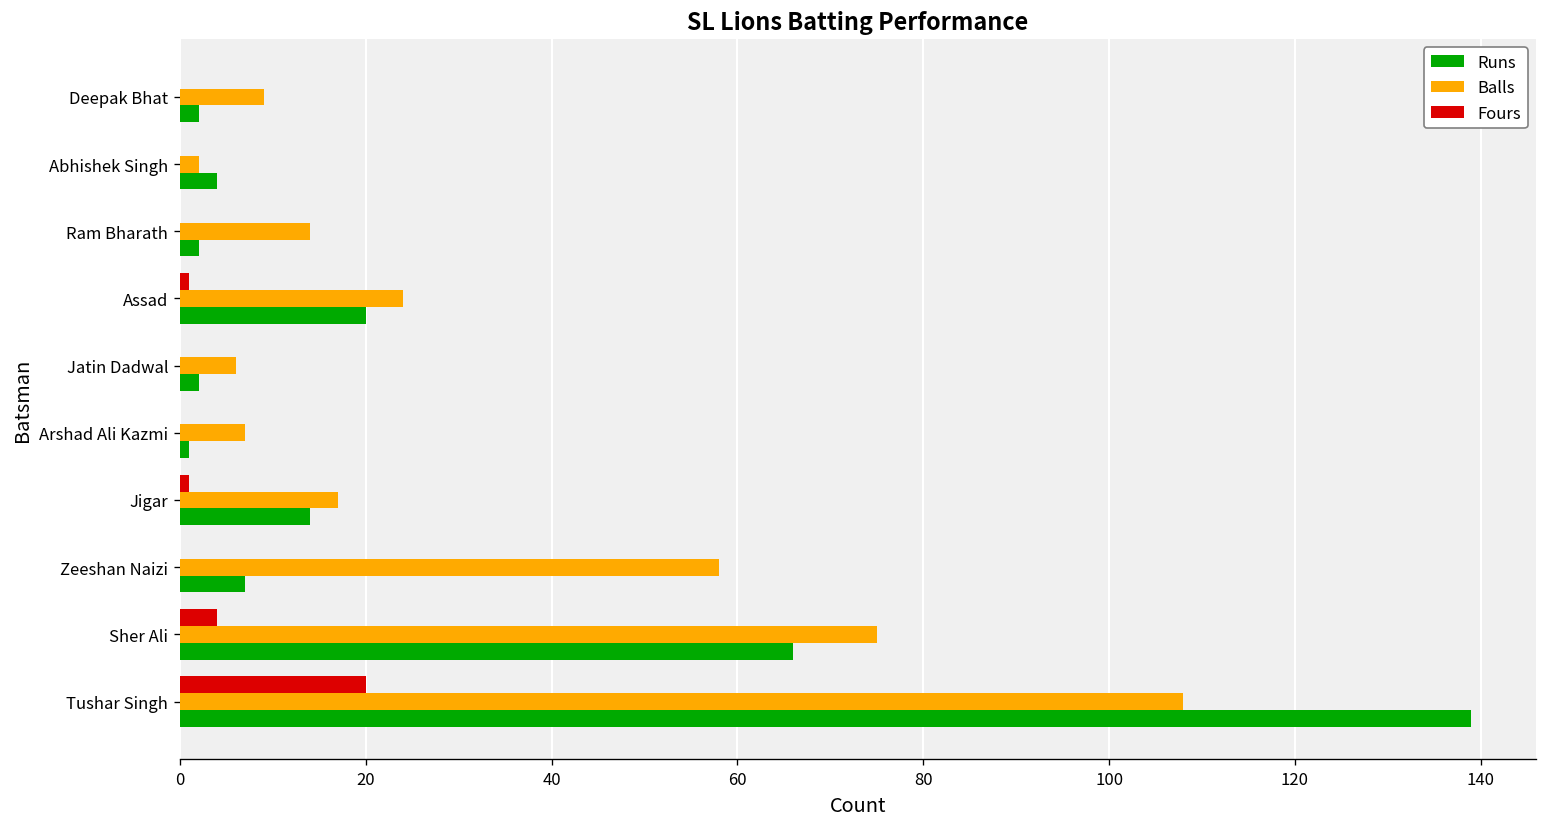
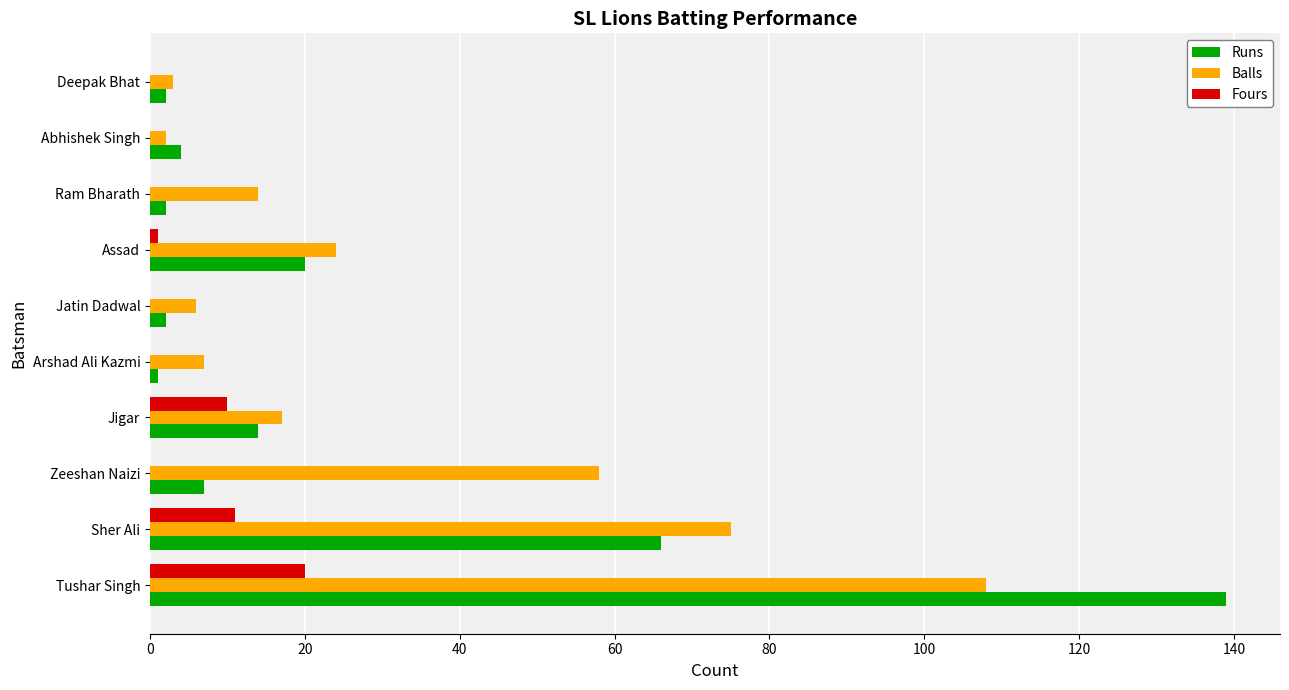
Balls, Deepak Bhat: 9 -> 3
Fours, Jigar: 1 -> 10
Fours, Sher Ali: 4 -> 11
